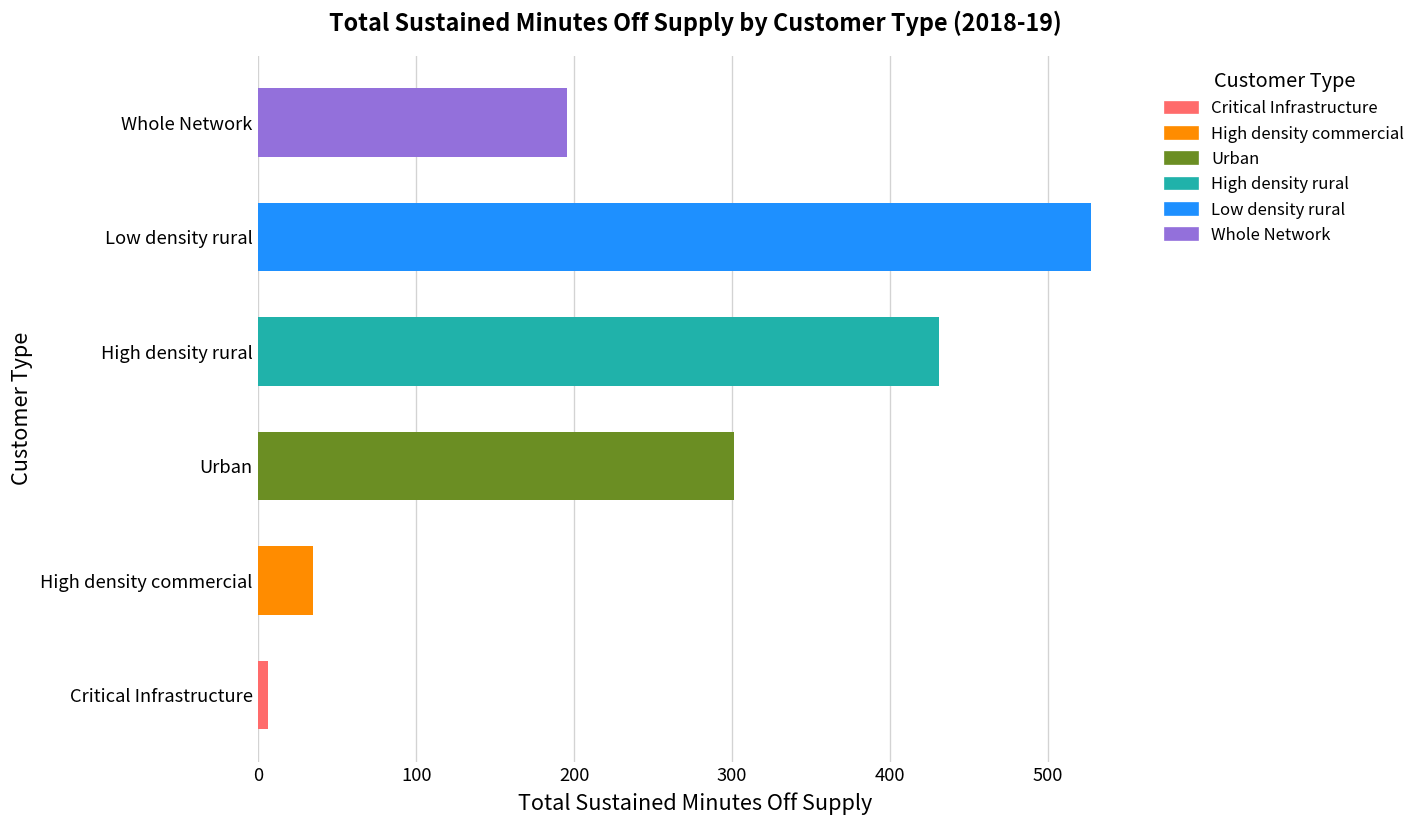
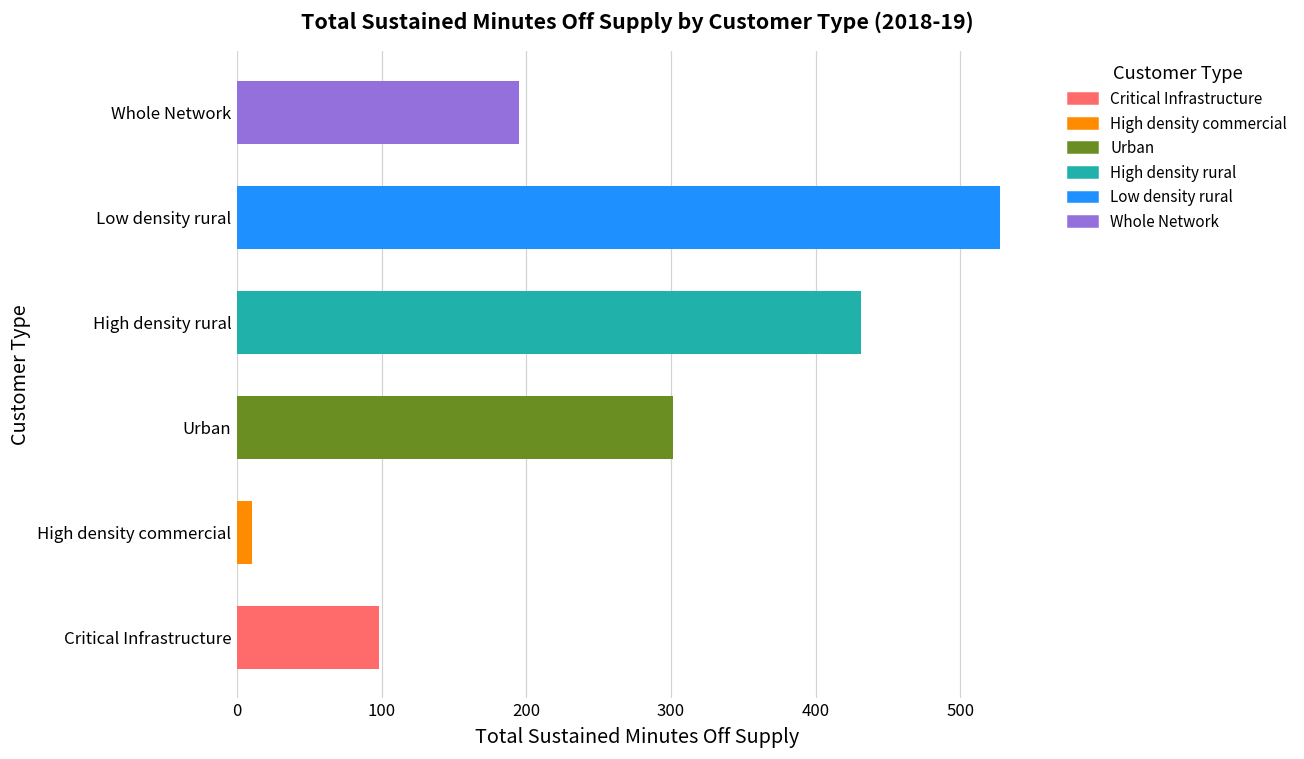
High density commercial: 35 -> 11
Critical Infrastructure: 6 -> 98
